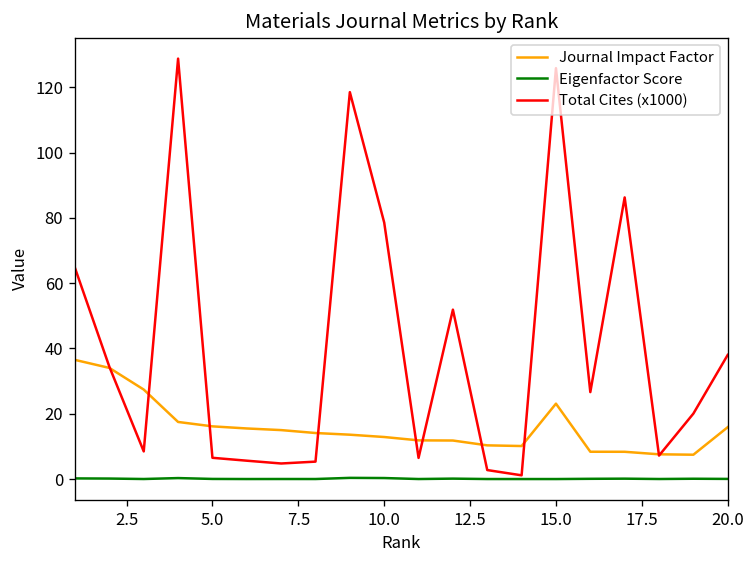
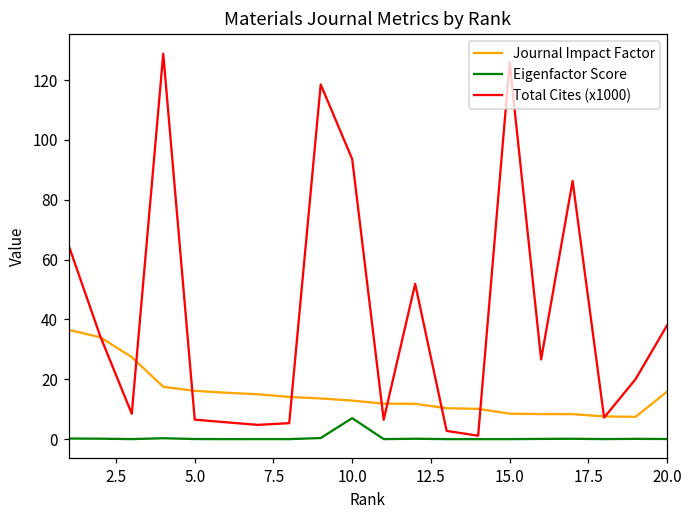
Eigenfactor Score, 10.0: 0 -> 7
Total Cites (x1000), 10.0: 79 -> 94
Journal Impact Factor, 15.0: 23 -> 9
